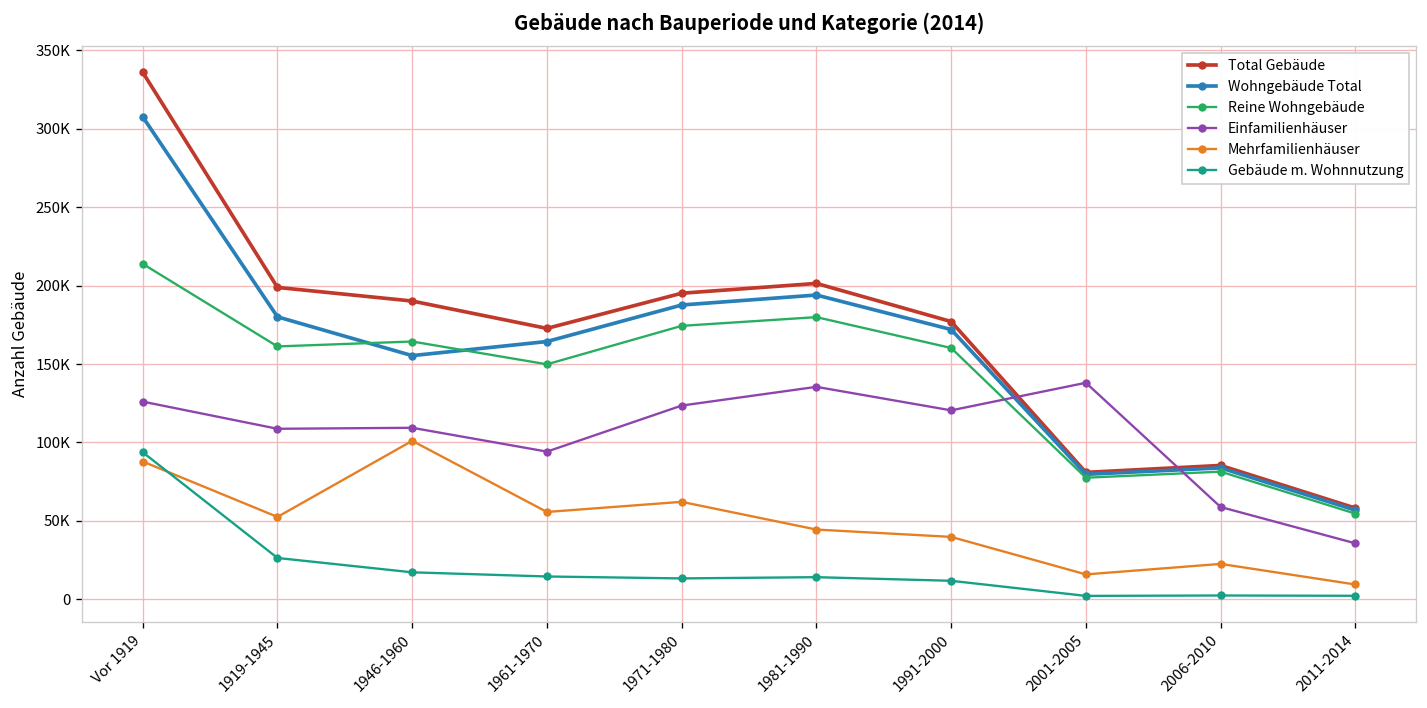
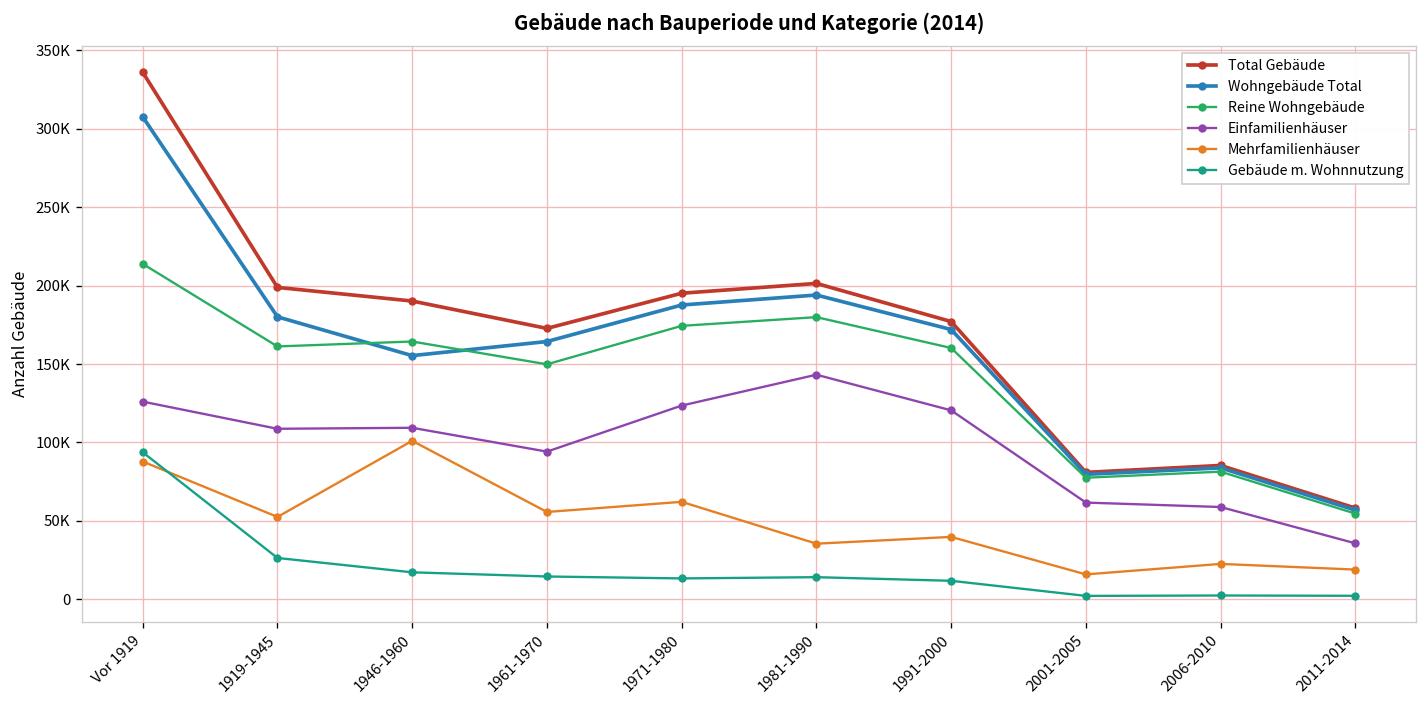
Einfamilienhäuser, 1981-1990: 135000 -> 143000
Mehrfamilienhäuser, 1981-1990: 44000 -> 35000
Einfamilienhäuser, 2001-2005: 138000 -> 62000
Mehrfamilienhäuser, 2011-2014: 9000 -> 19000
